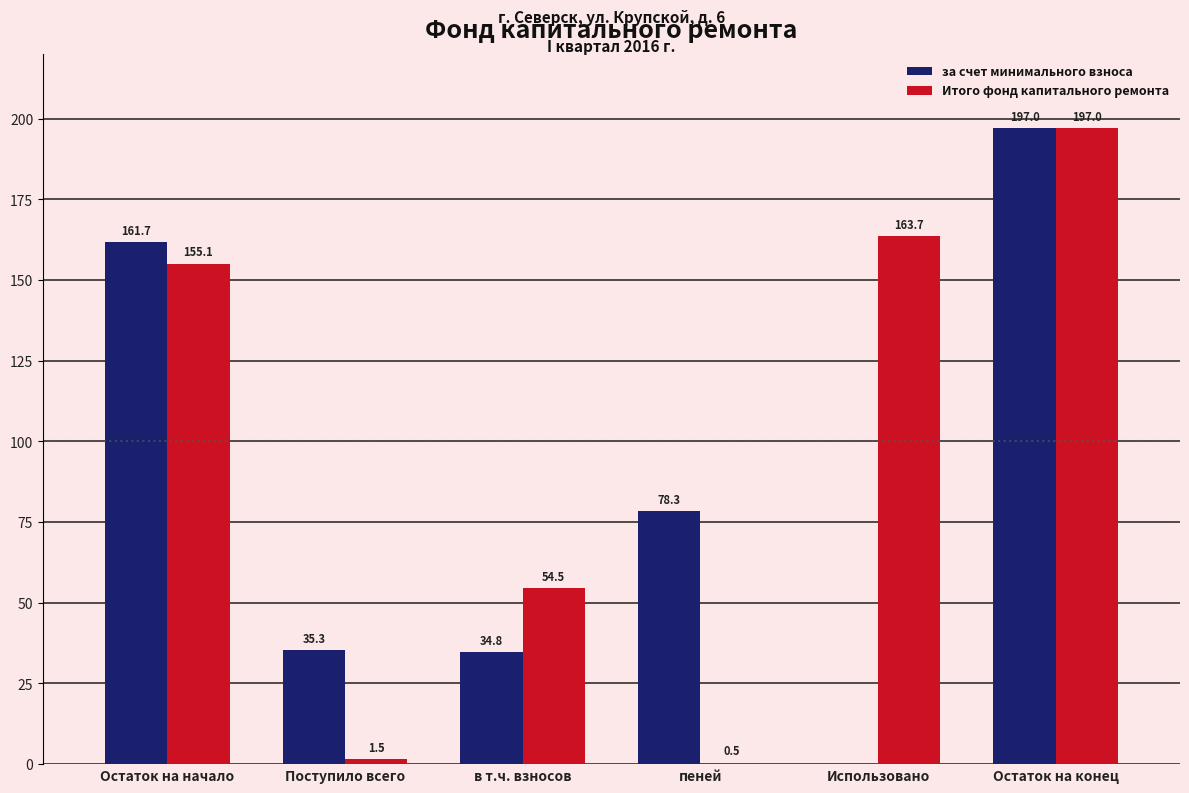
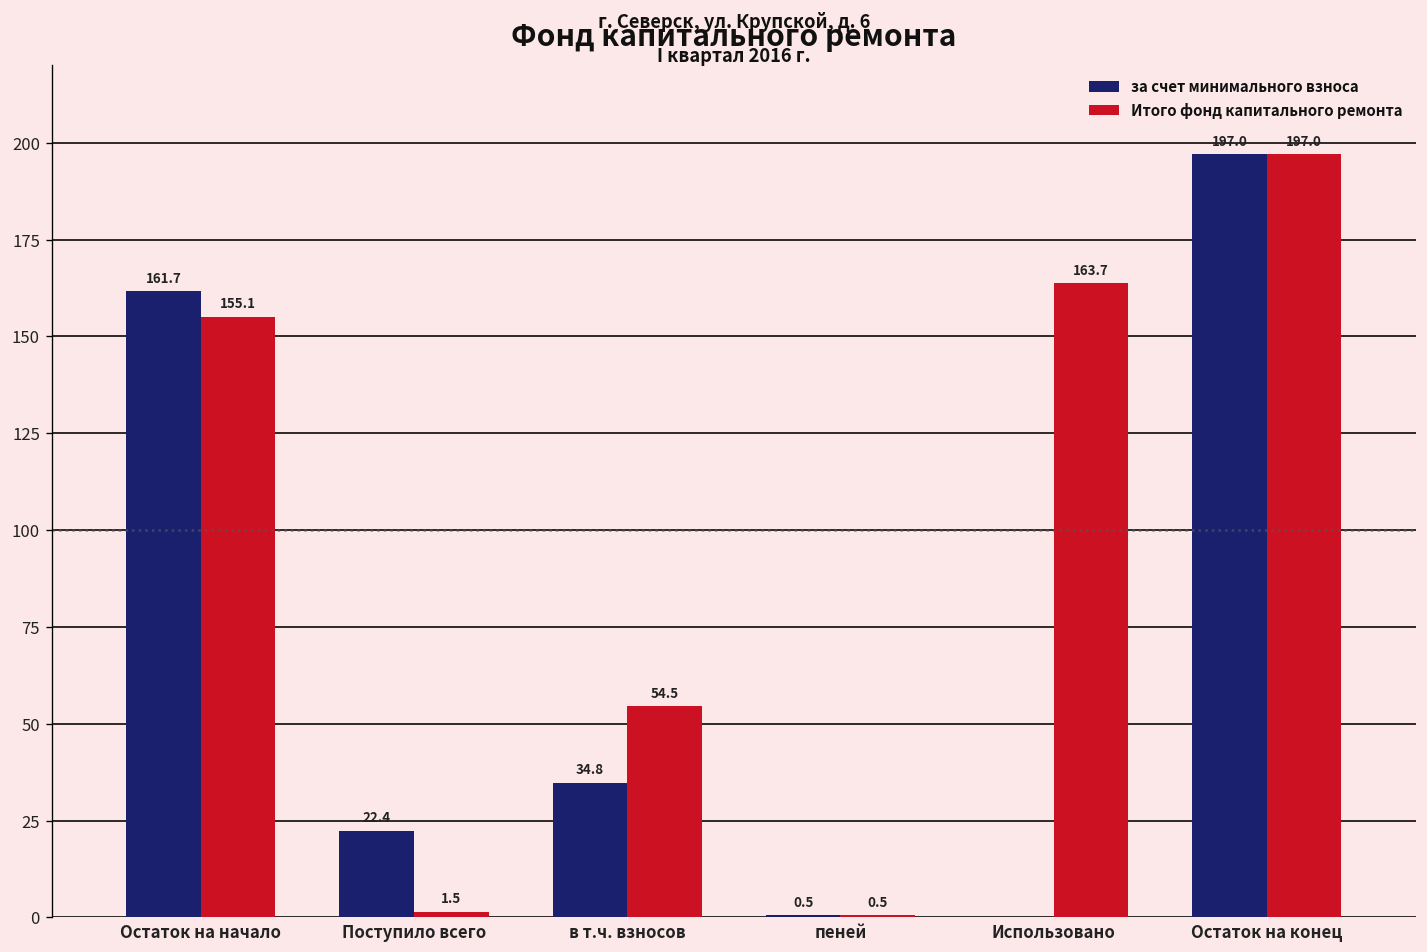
за счет минимального взноса, Поступило всего: 35.3 -> 22.4
за счет минимального взноса, пеней: 78.3 -> 0.5
